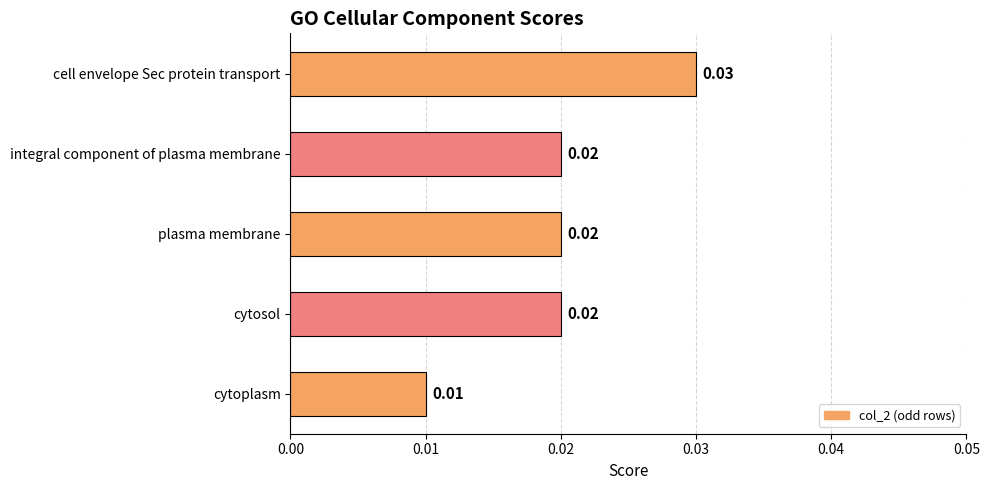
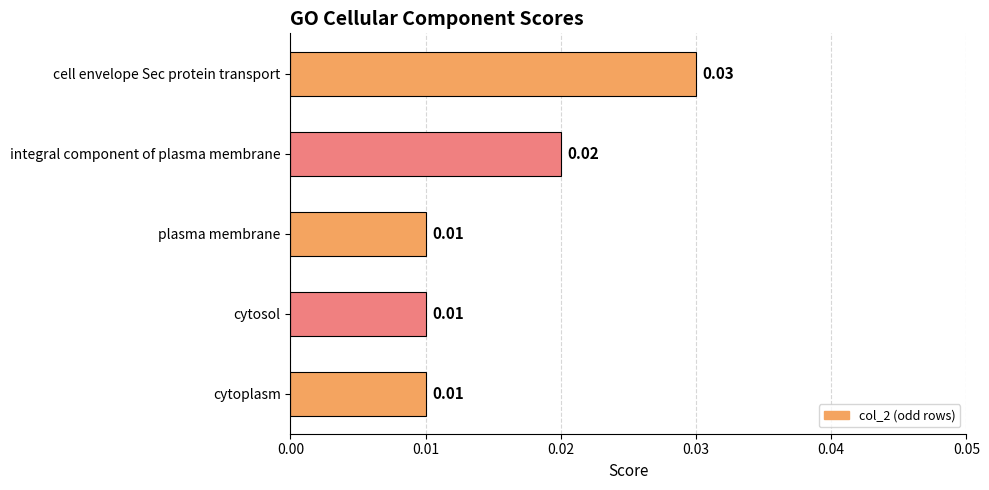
plasma membrane: 0.02 -> 0.01
cytosol: 0.02 -> 0.01
